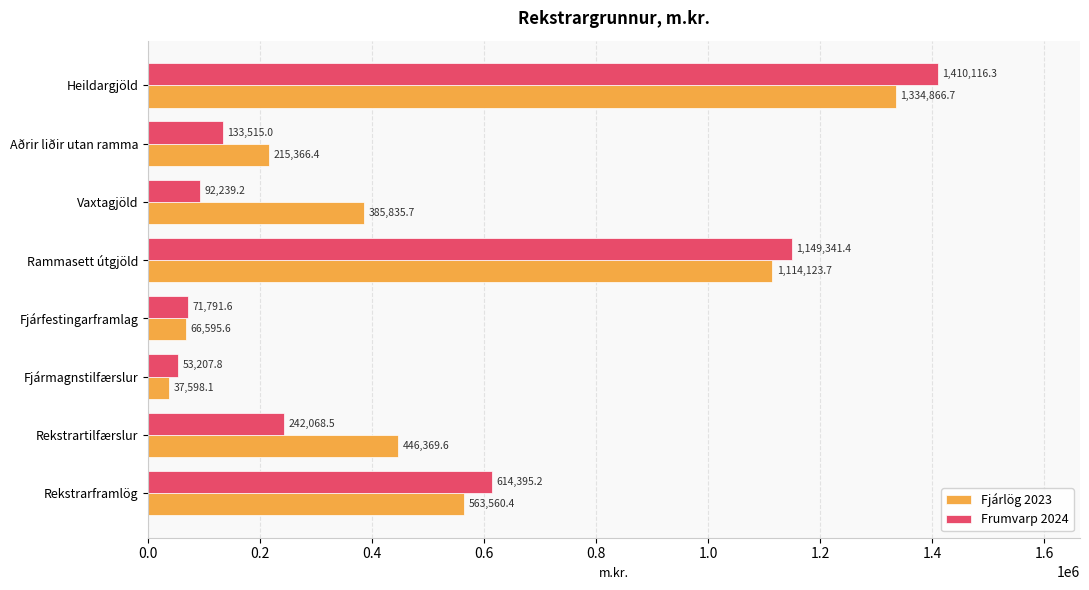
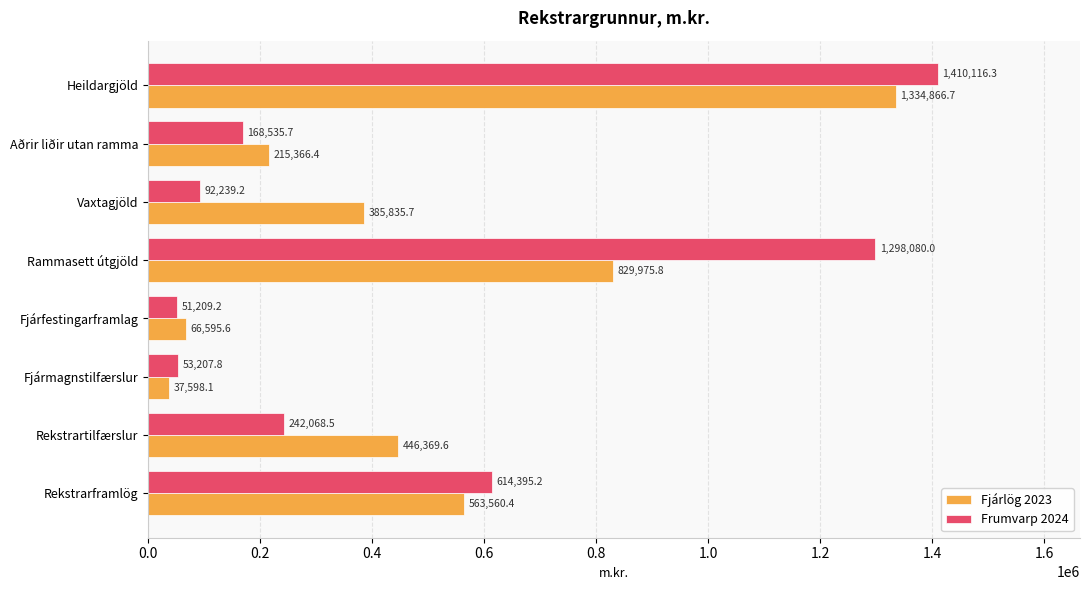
Frumvarp 2024, Aðrir liðir utan ramma: 133,515.0 -> 168,535.7
Frumvarp 2024, Rammasett útgjöld: 1,149,341.4 -> 1,298,080.0
Fjárlög 2023, Rammasett útgjöld: 1,114,123.7 -> 829,975.8
Frumvarp 2024, Fjárfestingarframlag: 71,791.6 -> 51,209.2
